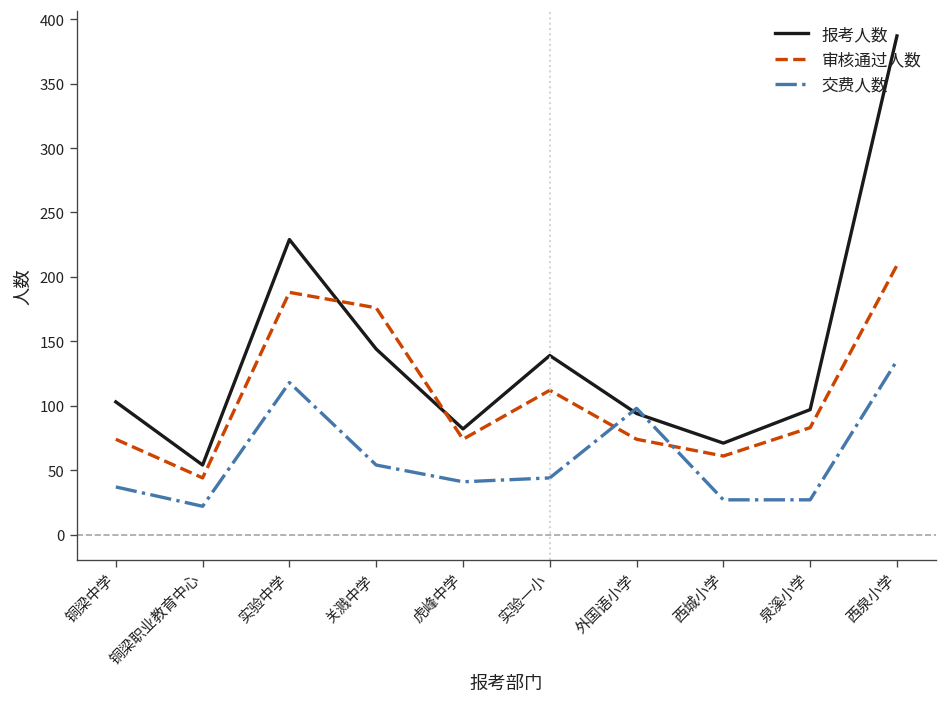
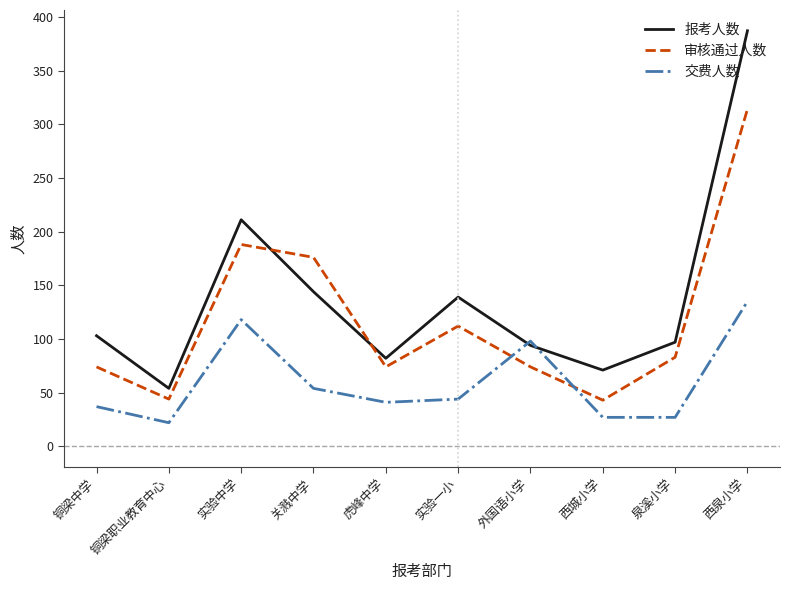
报考人数, 实验中学: 229 -> 211
审核通过人数, 西城小学: 61 -> 43
审核通过人数, 西泉小学: 209 -> 314
